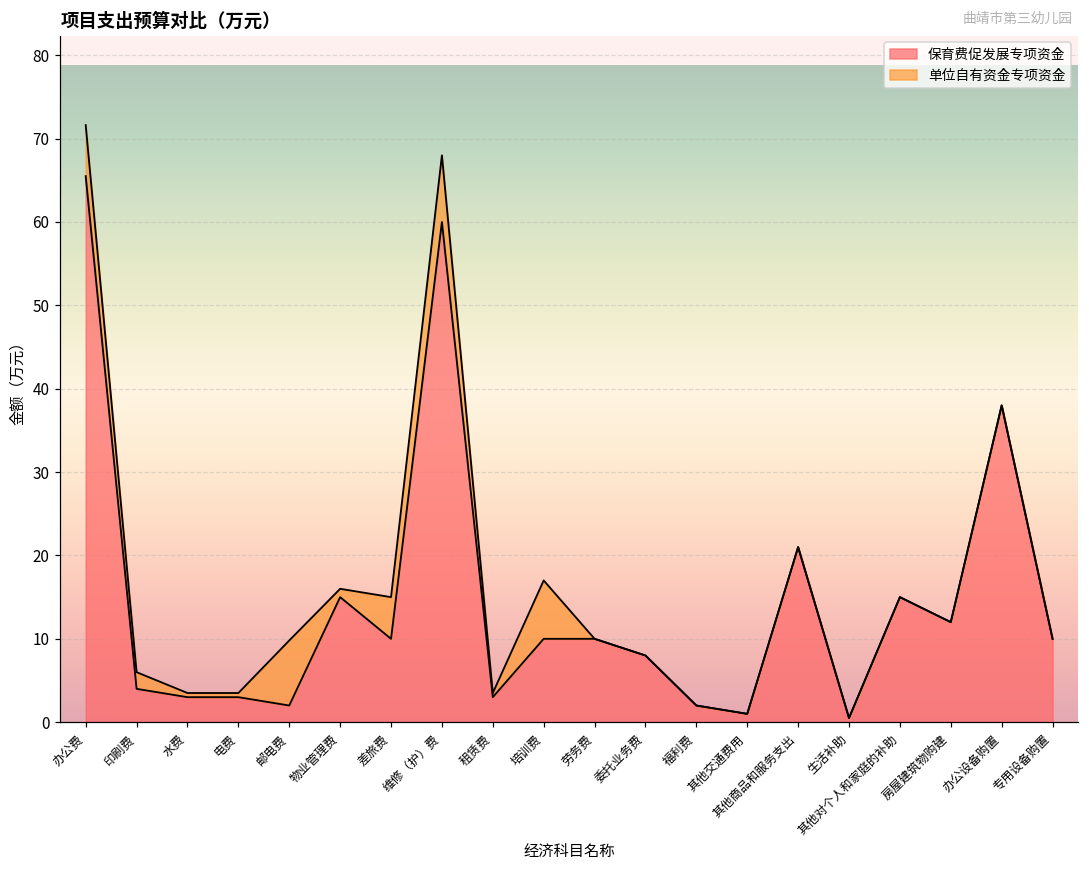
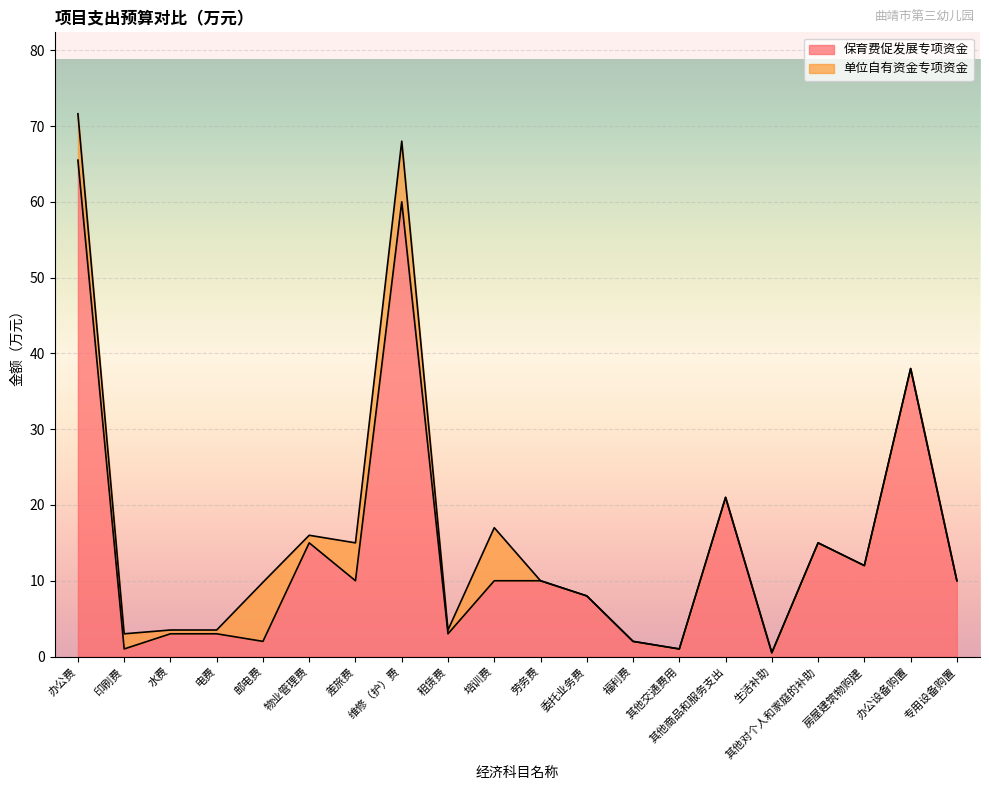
保育费促发展专项资金, 印刷费: 4 -> 1
